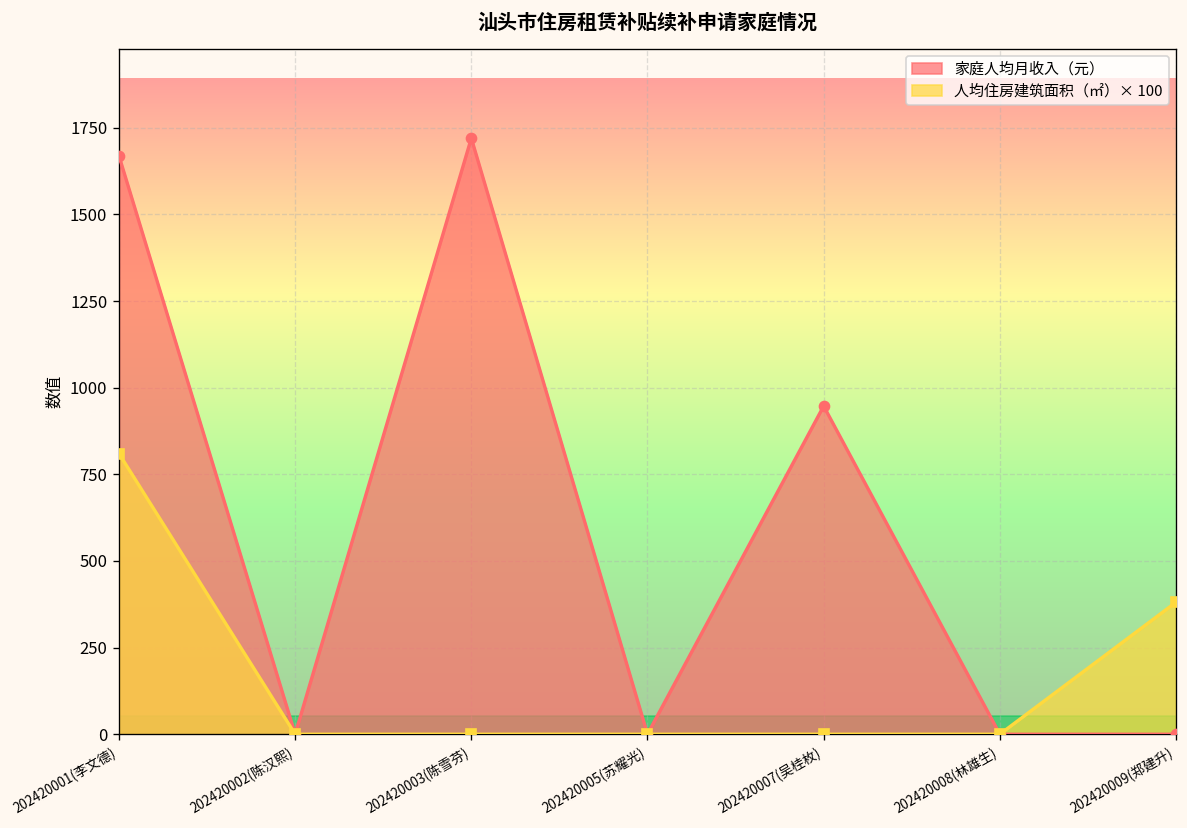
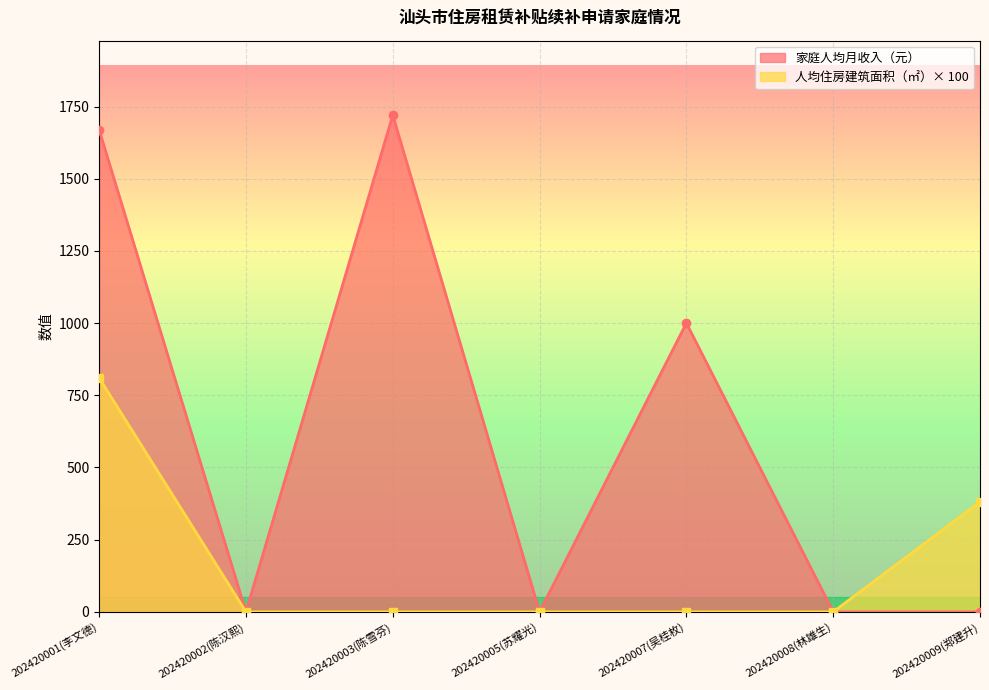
家庭人均月收入（元）, 202420007(吴桂枚): 950 -> 1000
